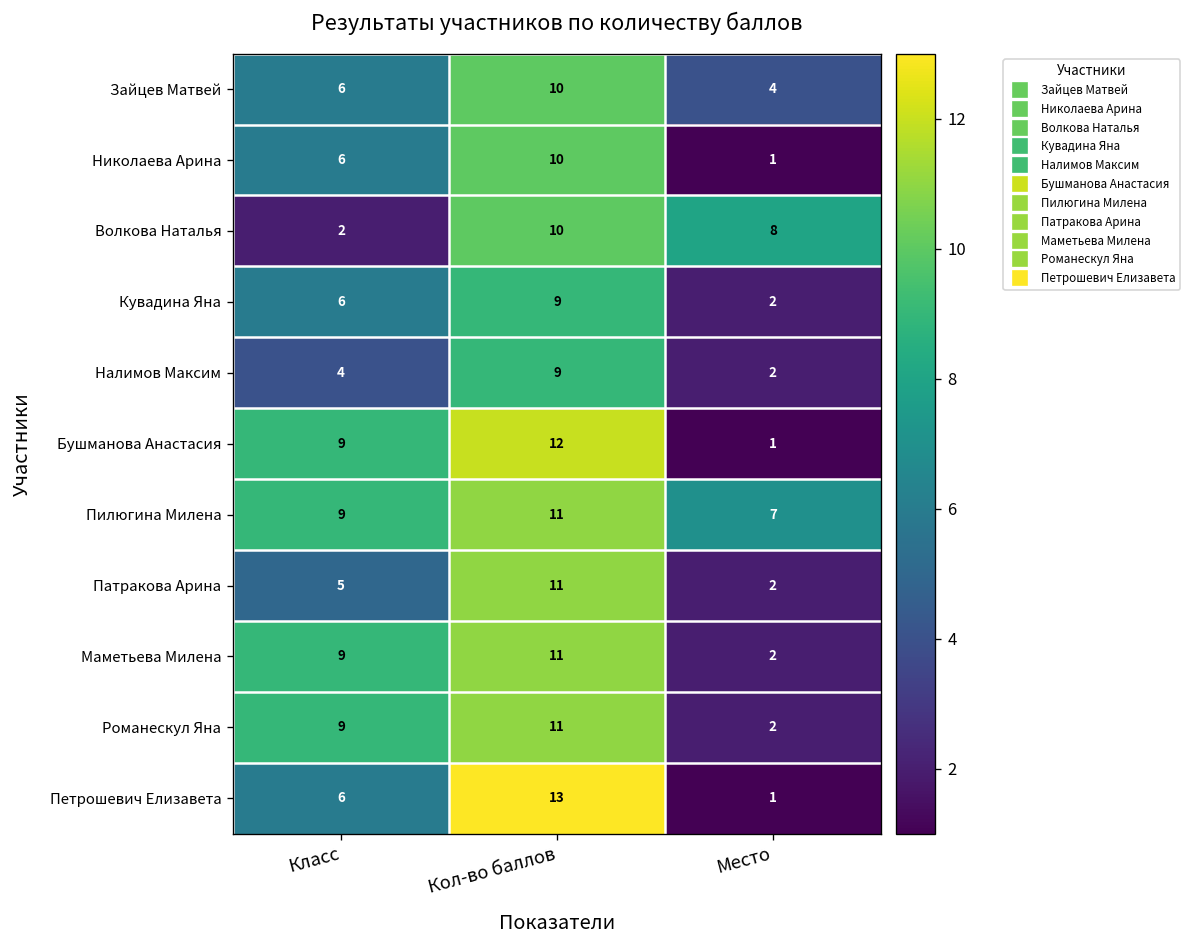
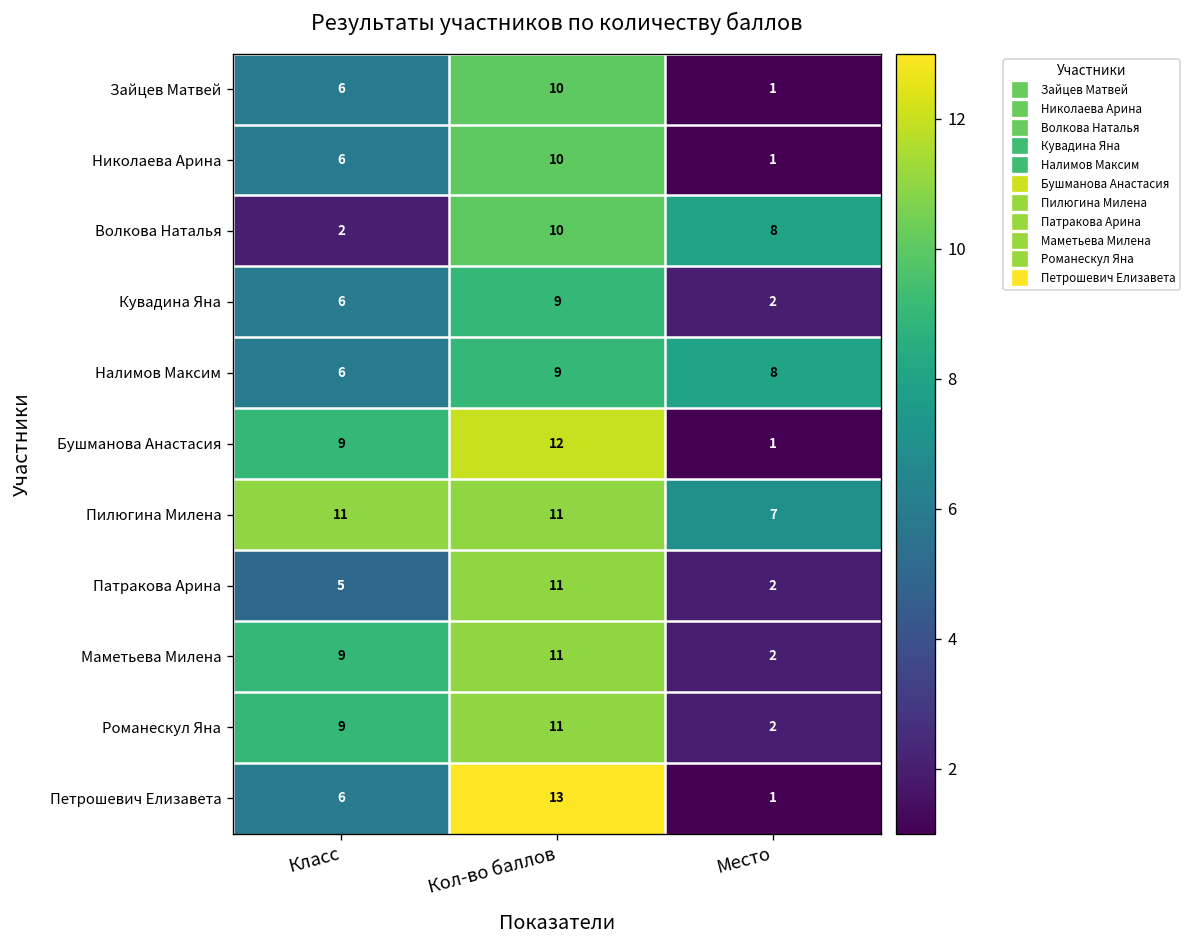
Зайцев Матвей, Место: 4 -> 1
Налимов Максим, Класс: 4 -> 6
Налимов Максим, Место: 2 -> 8
Пилюгина Милена, Класс: 9 -> 11
